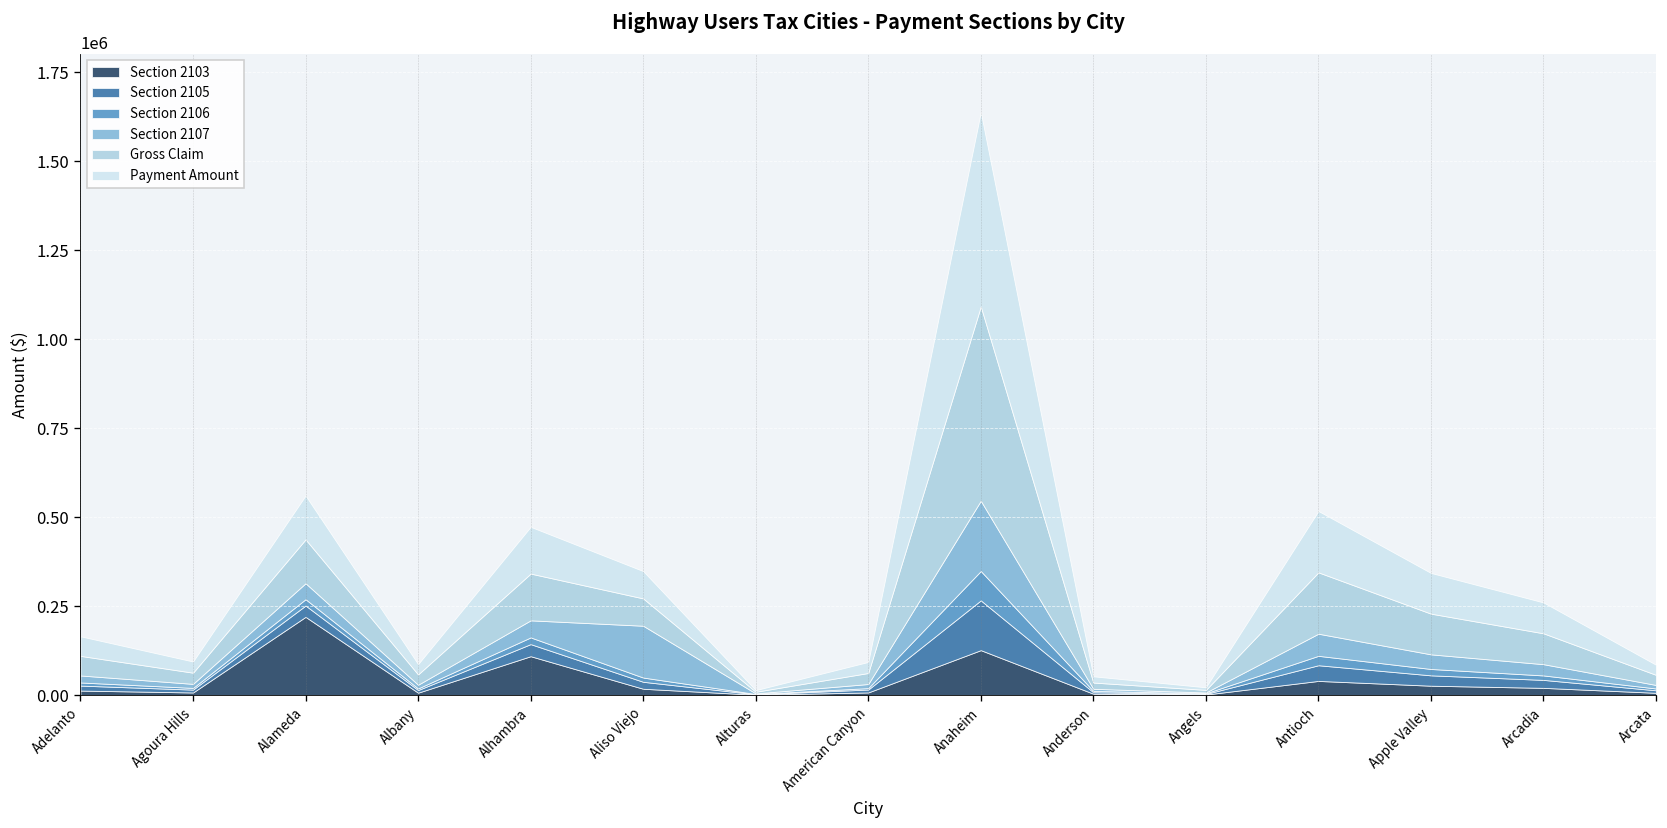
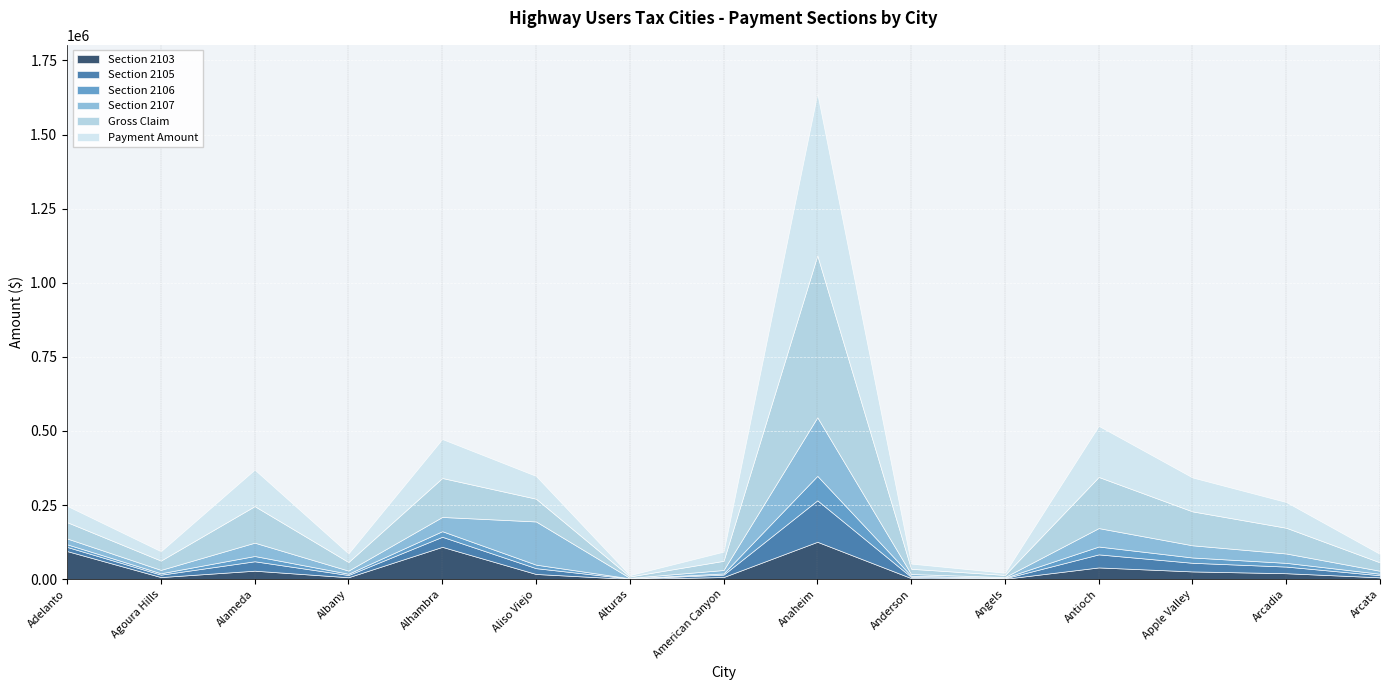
Section 2103, Adelanto: 10000 -> 90000
Section 2103, Alameda: 220000 -> 30000
